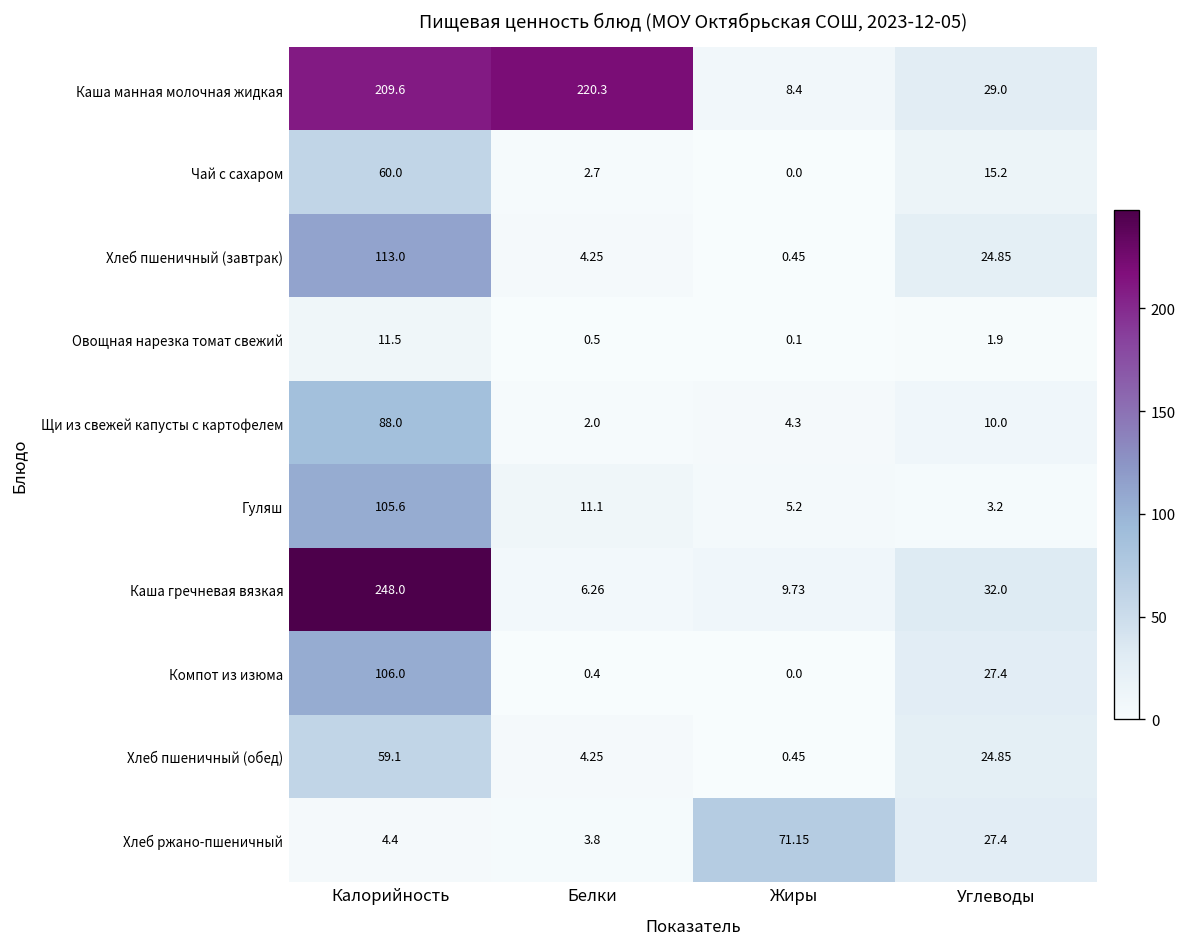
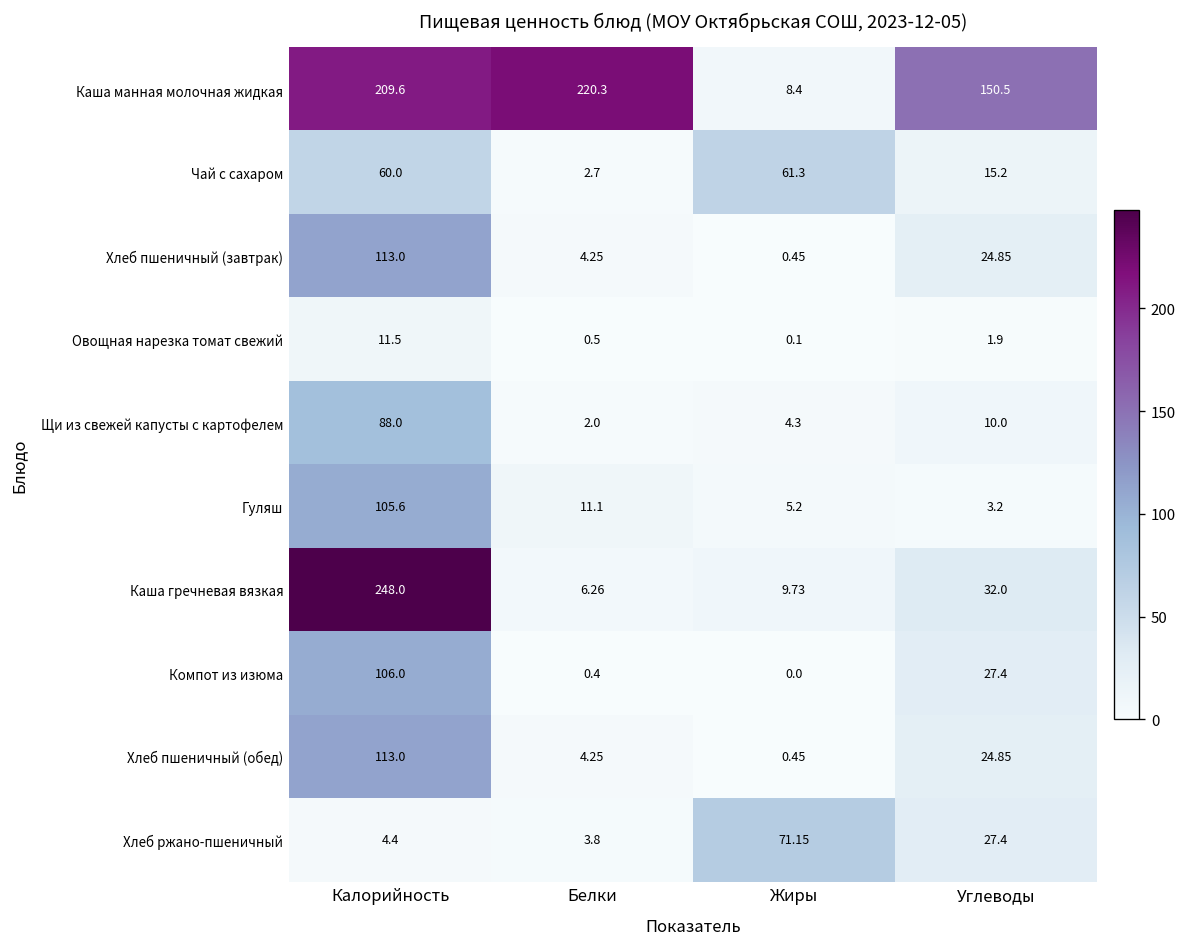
Каша манная молочная жидкая, Углеводы: 29.0 -> 150.5
Чай с сахаром, Жиры: 0.0 -> 61.3
Хлеб пшеничный (обед), Калорийность: 59.1 -> 113.0
